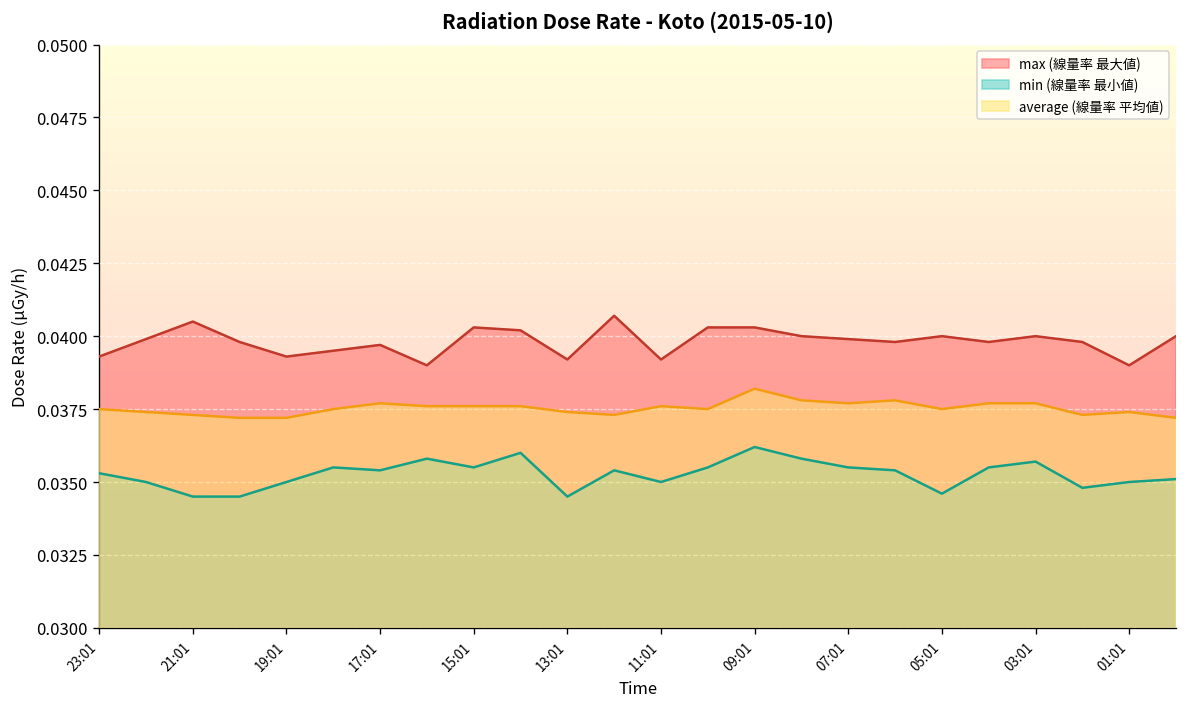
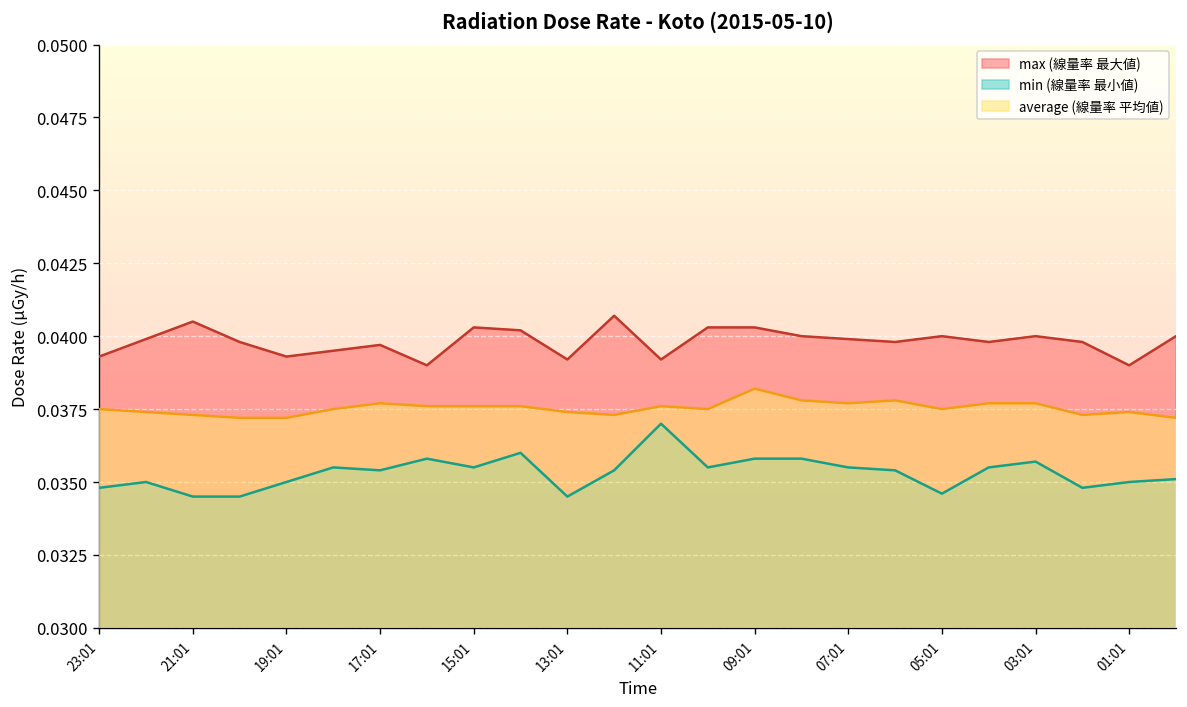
min (線量率 最小値), 23:01: 0.0353 -> 0.0348
min (線量率 最小値), 11:01: 0.035 -> 0.037
min (線量率 最小値), 09:01: 0.0362 -> 0.0358
